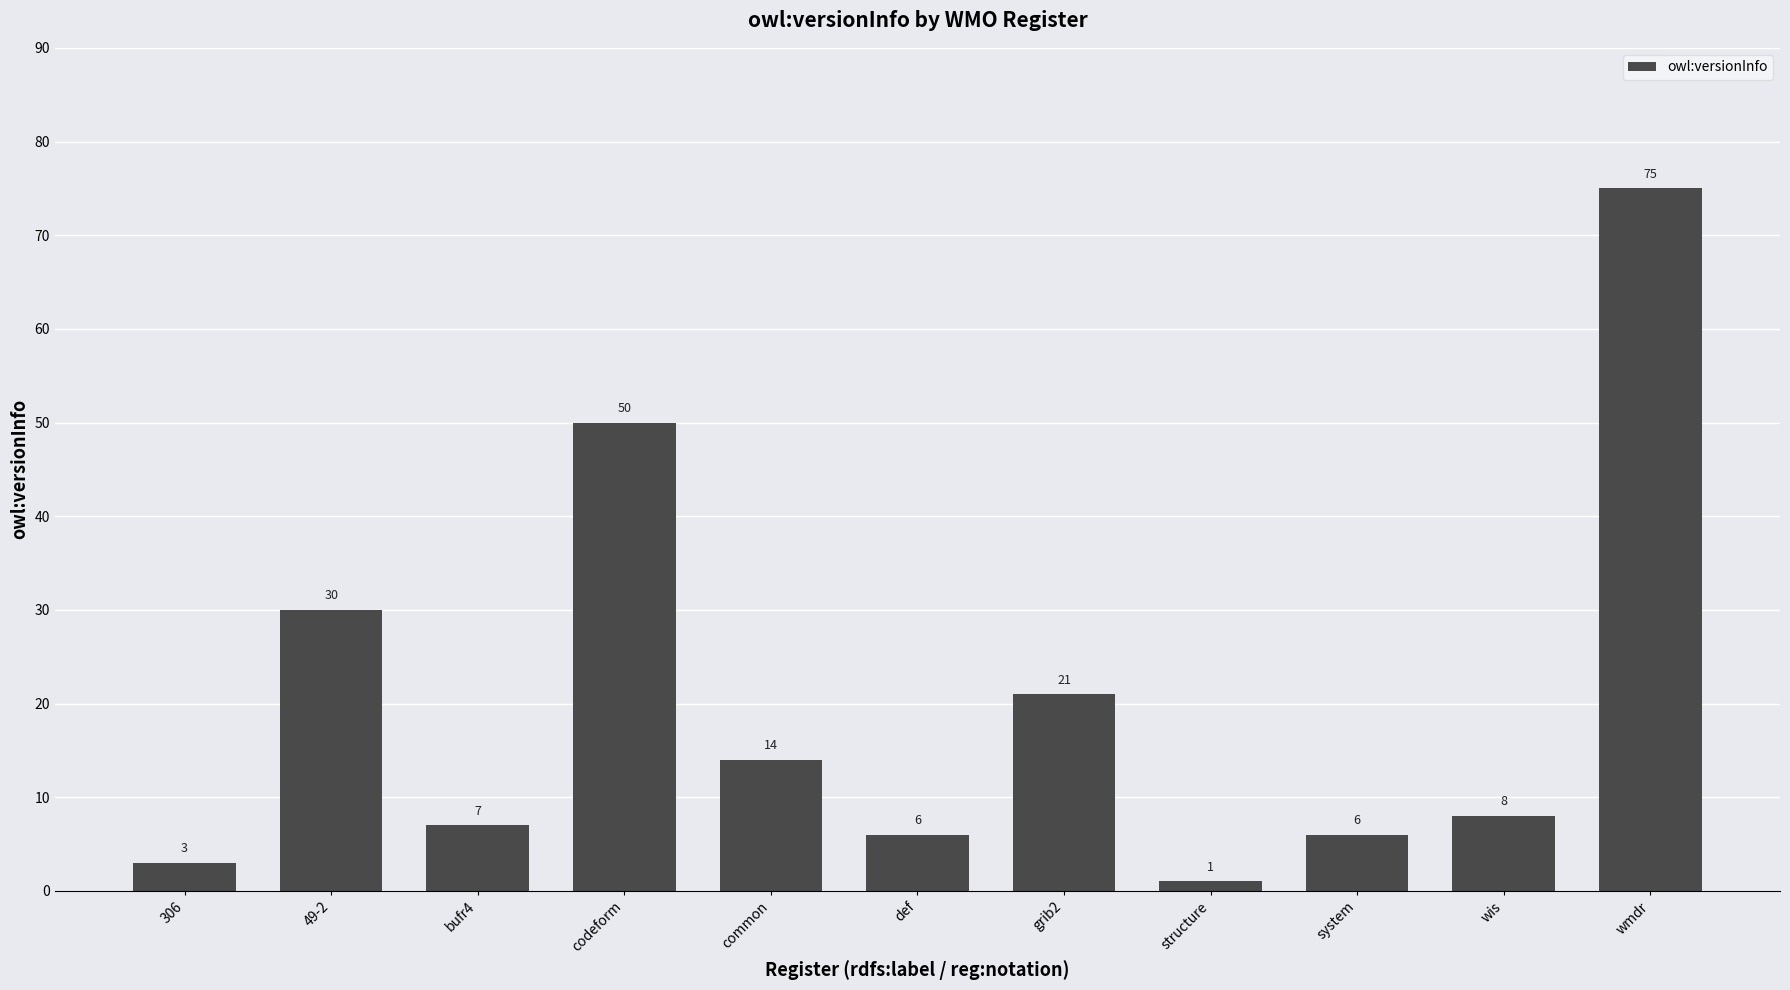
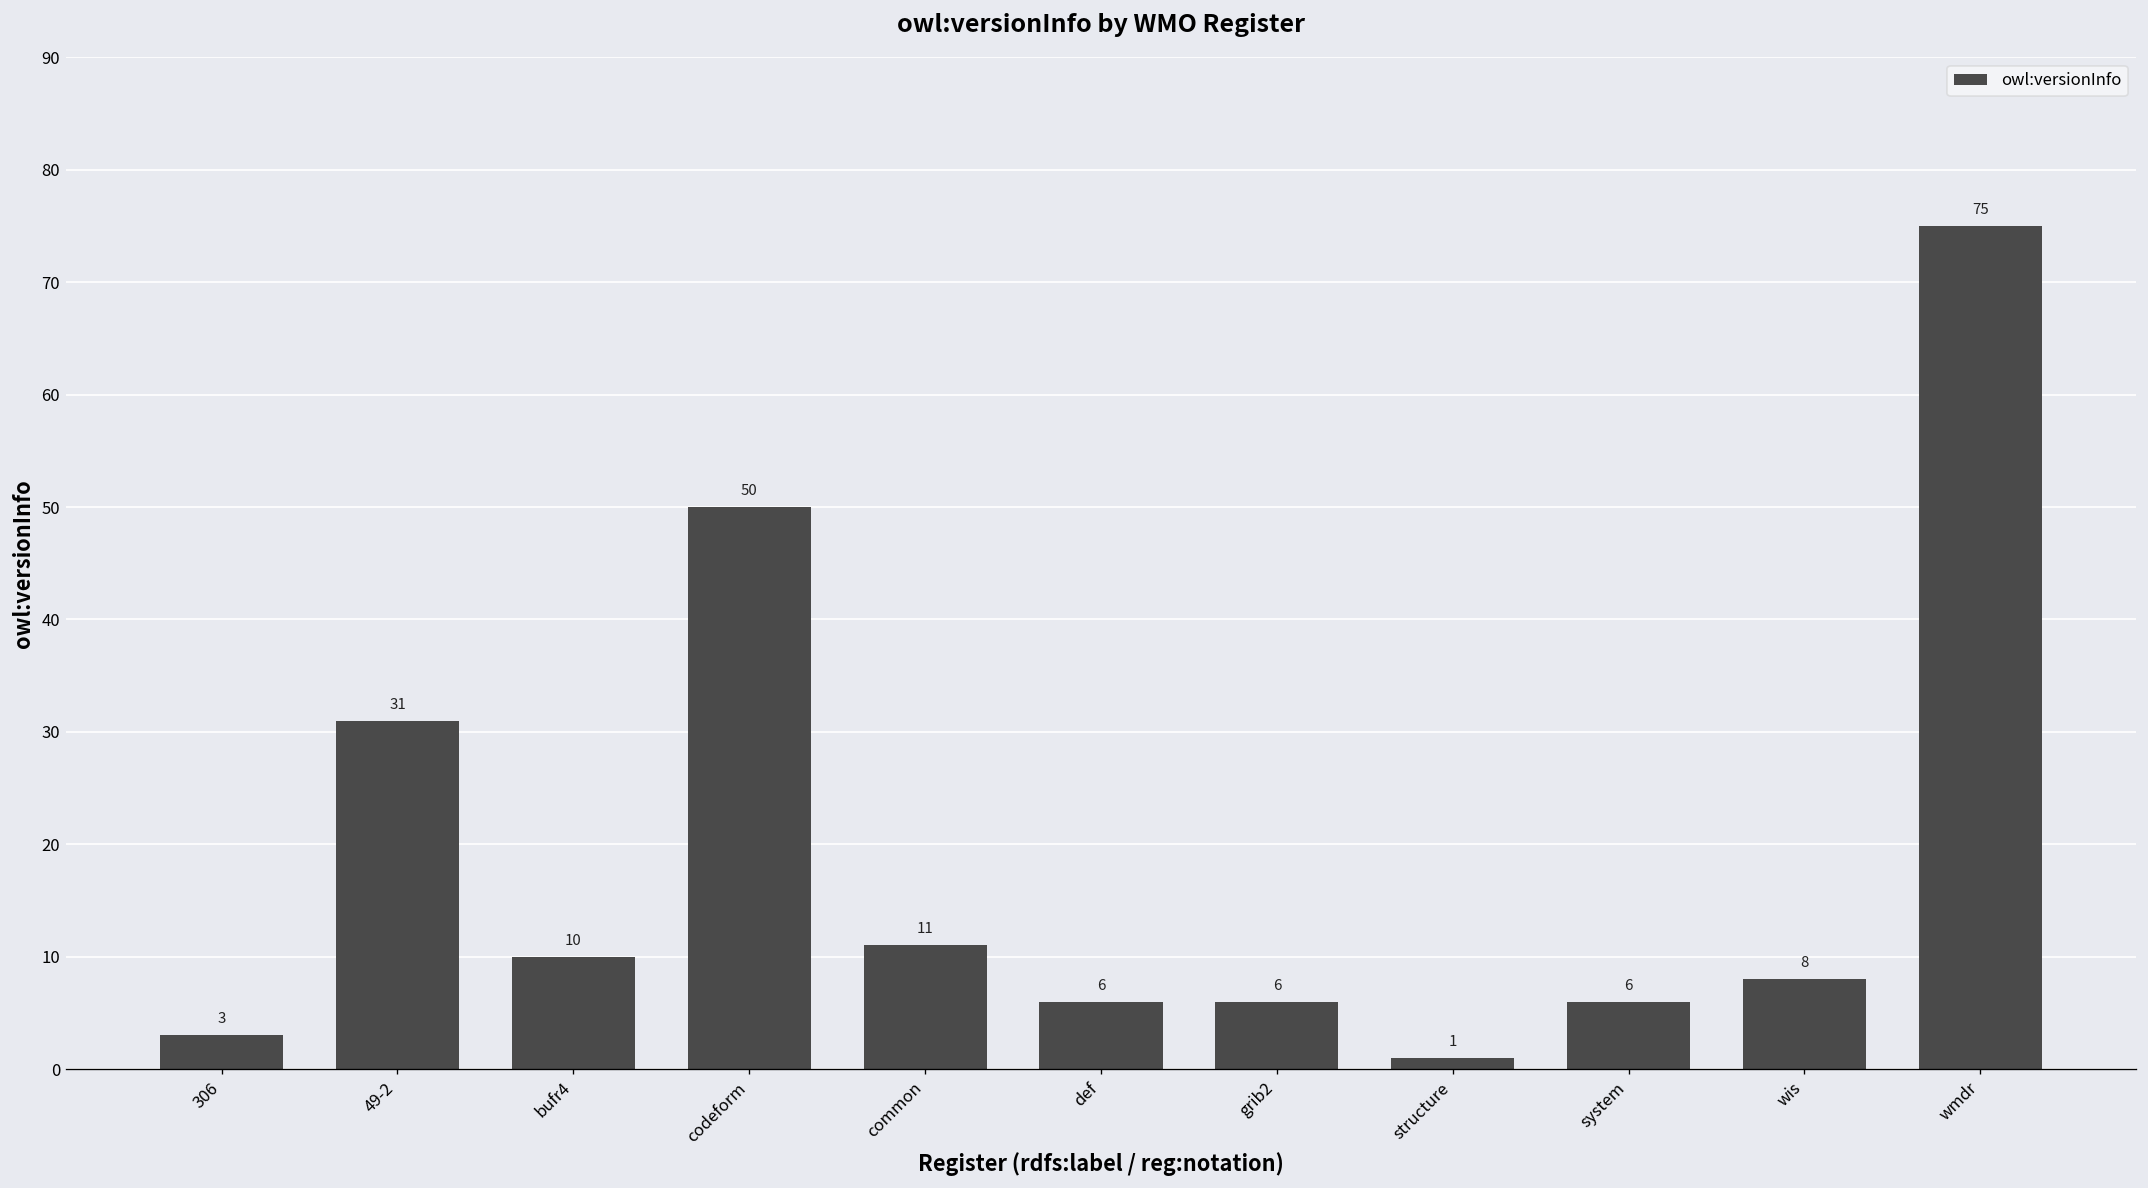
49-2: 30 -> 31
bufr4: 7 -> 10
common: 14 -> 11
grib2: 21 -> 6
